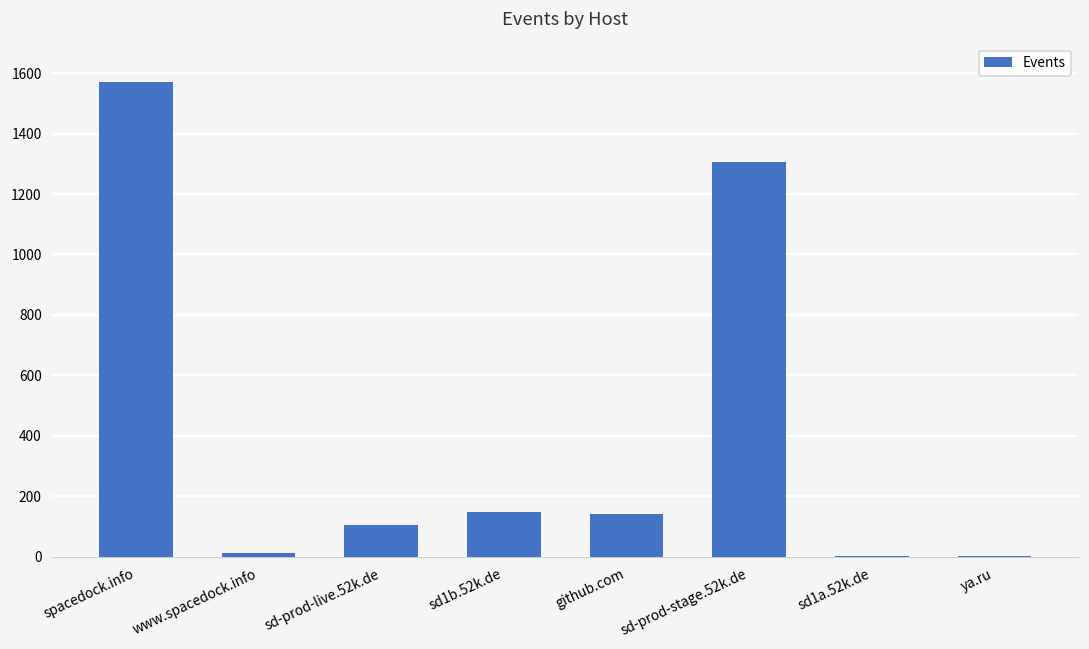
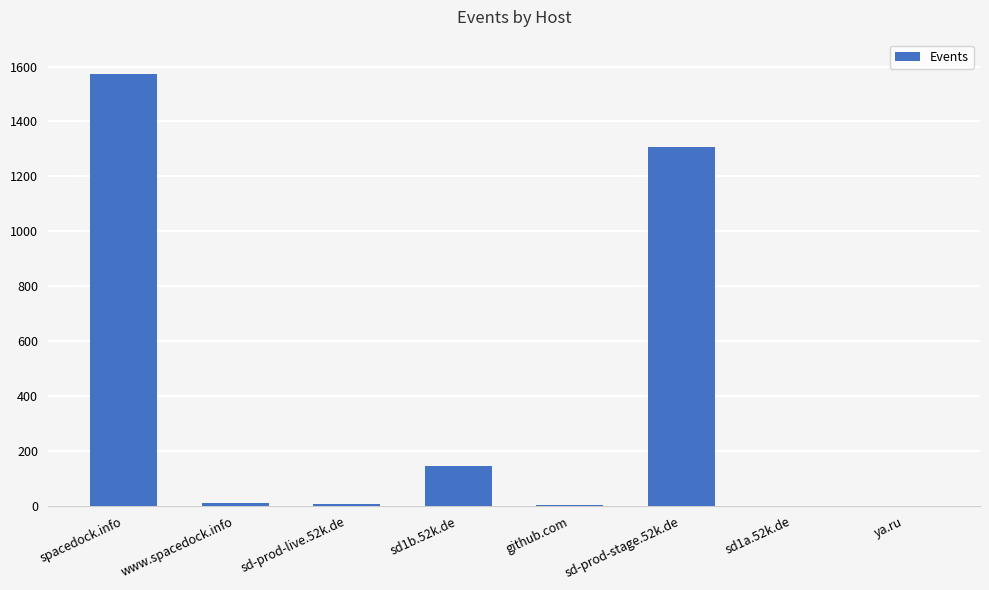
sd-prod-live.52k.de: 110 -> 10
github.com: 140 -> 0
